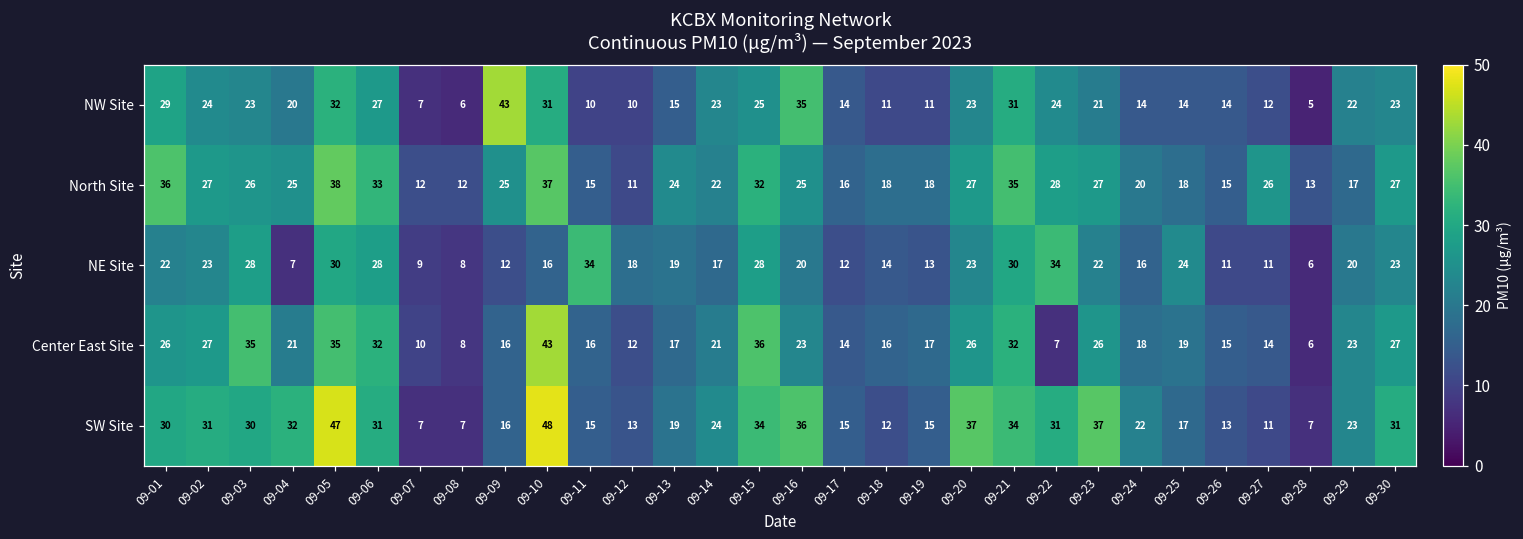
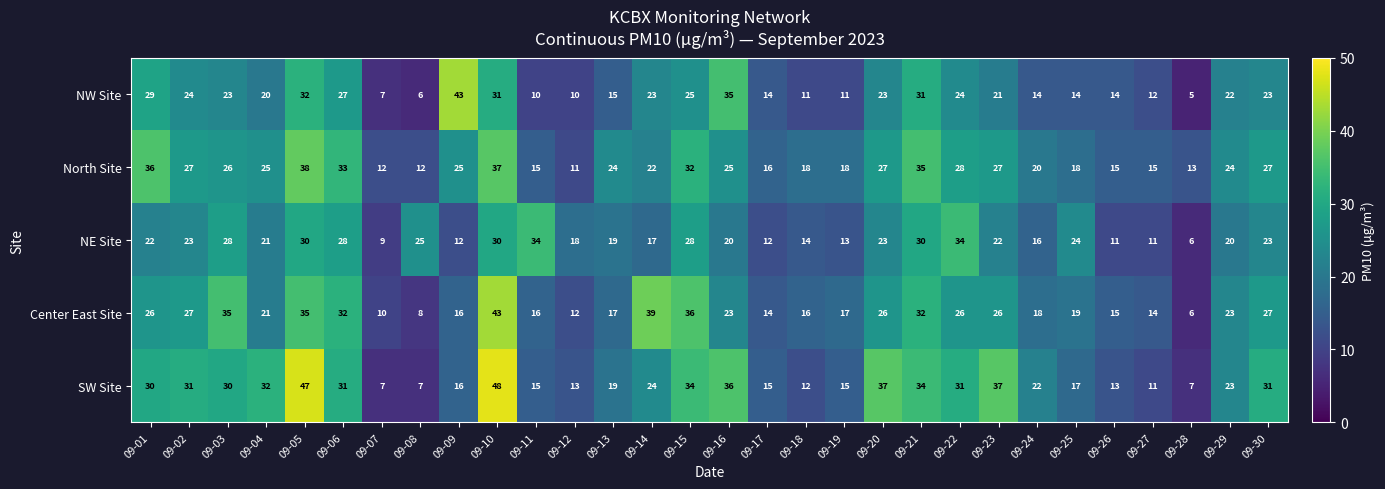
North Site, 09-27: 26 -> 15
North Site, 09-29: 17 -> 24
NE Site, 09-04: 7 -> 21
NE Site, 09-08: 8 -> 25
NE Site, 09-10: 16 -> 30
Center East Site, 09-14: 21 -> 39
Center East Site, 09-22: 7 -> 26
